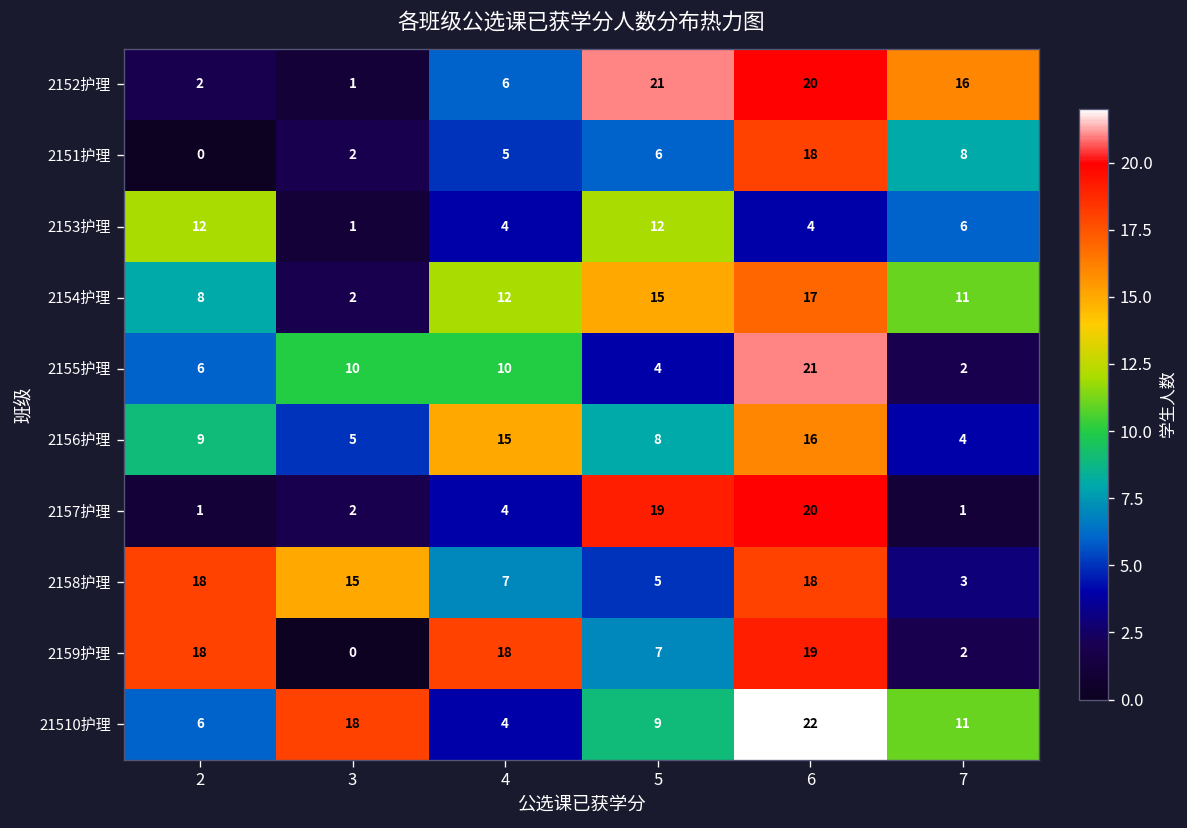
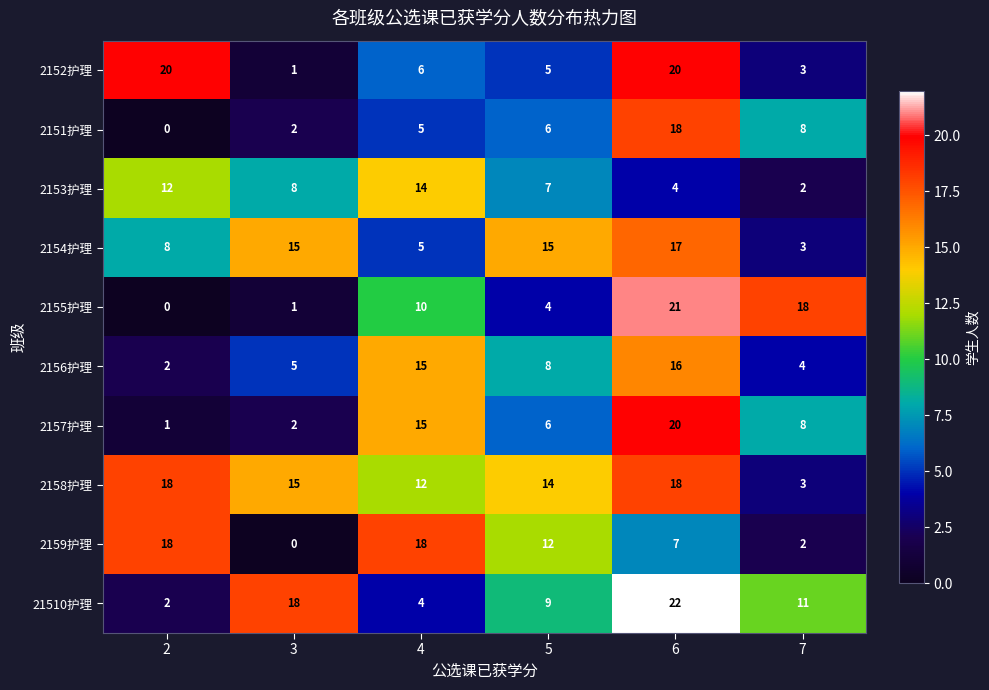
2152护理, 2: 2 -> 20
2152护理, 5: 21 -> 5
2152护理, 7: 16 -> 3
2153护理, 3: 1 -> 8
2153护理, 4: 4 -> 14
2153护理, 5: 12 -> 7
2153护理, 7: 6 -> 2
2154护理, 3: 2 -> 15
2154护理, 4: 12 -> 5
2154护理, 7: 11 -> 3
2155护理, 2: 6 -> 0
2155护理, 3: 10 -> 1
2155护理, 7: 2 -> 18
2156护理, 2: 9 -> 2
2157护理, 4: 4 -> 15
2157护理, 5: 19 -> 6
2157护理, 7: 1 -> 8
2158护理, 4: 7 -> 12
2158护理, 5: 5 -> 14
2159护理, 5: 7 -> 12
2159护理, 6: 19 -> 7
21510护理, 2: 6 -> 2
